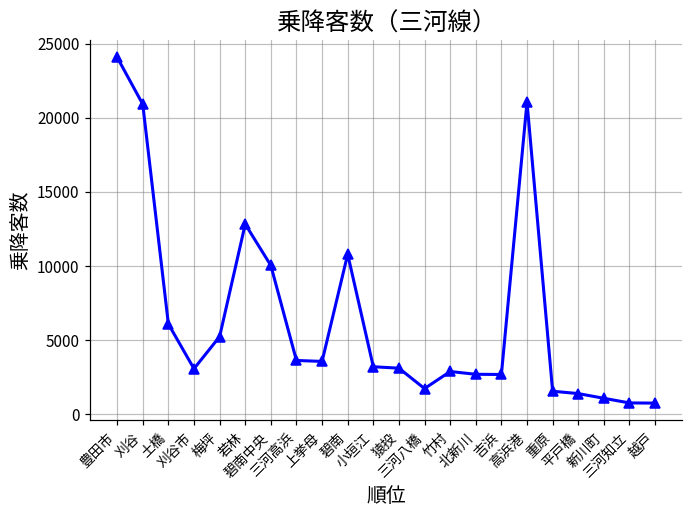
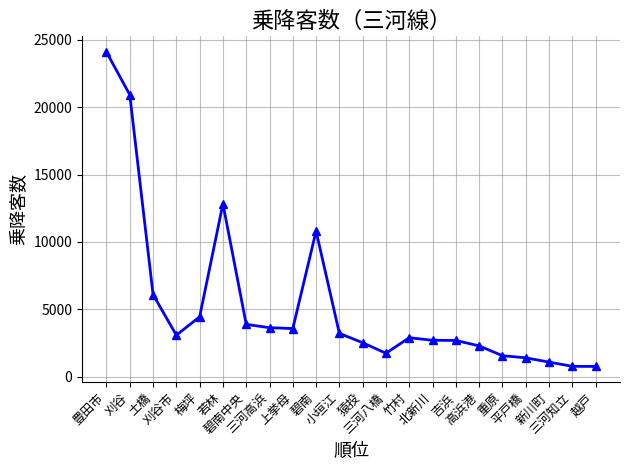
梅坪: 5200 -> 4400
碧南中央: 10000 -> 3900
猿投: 3100 -> 2500
高浜港: 21100 -> 2300
